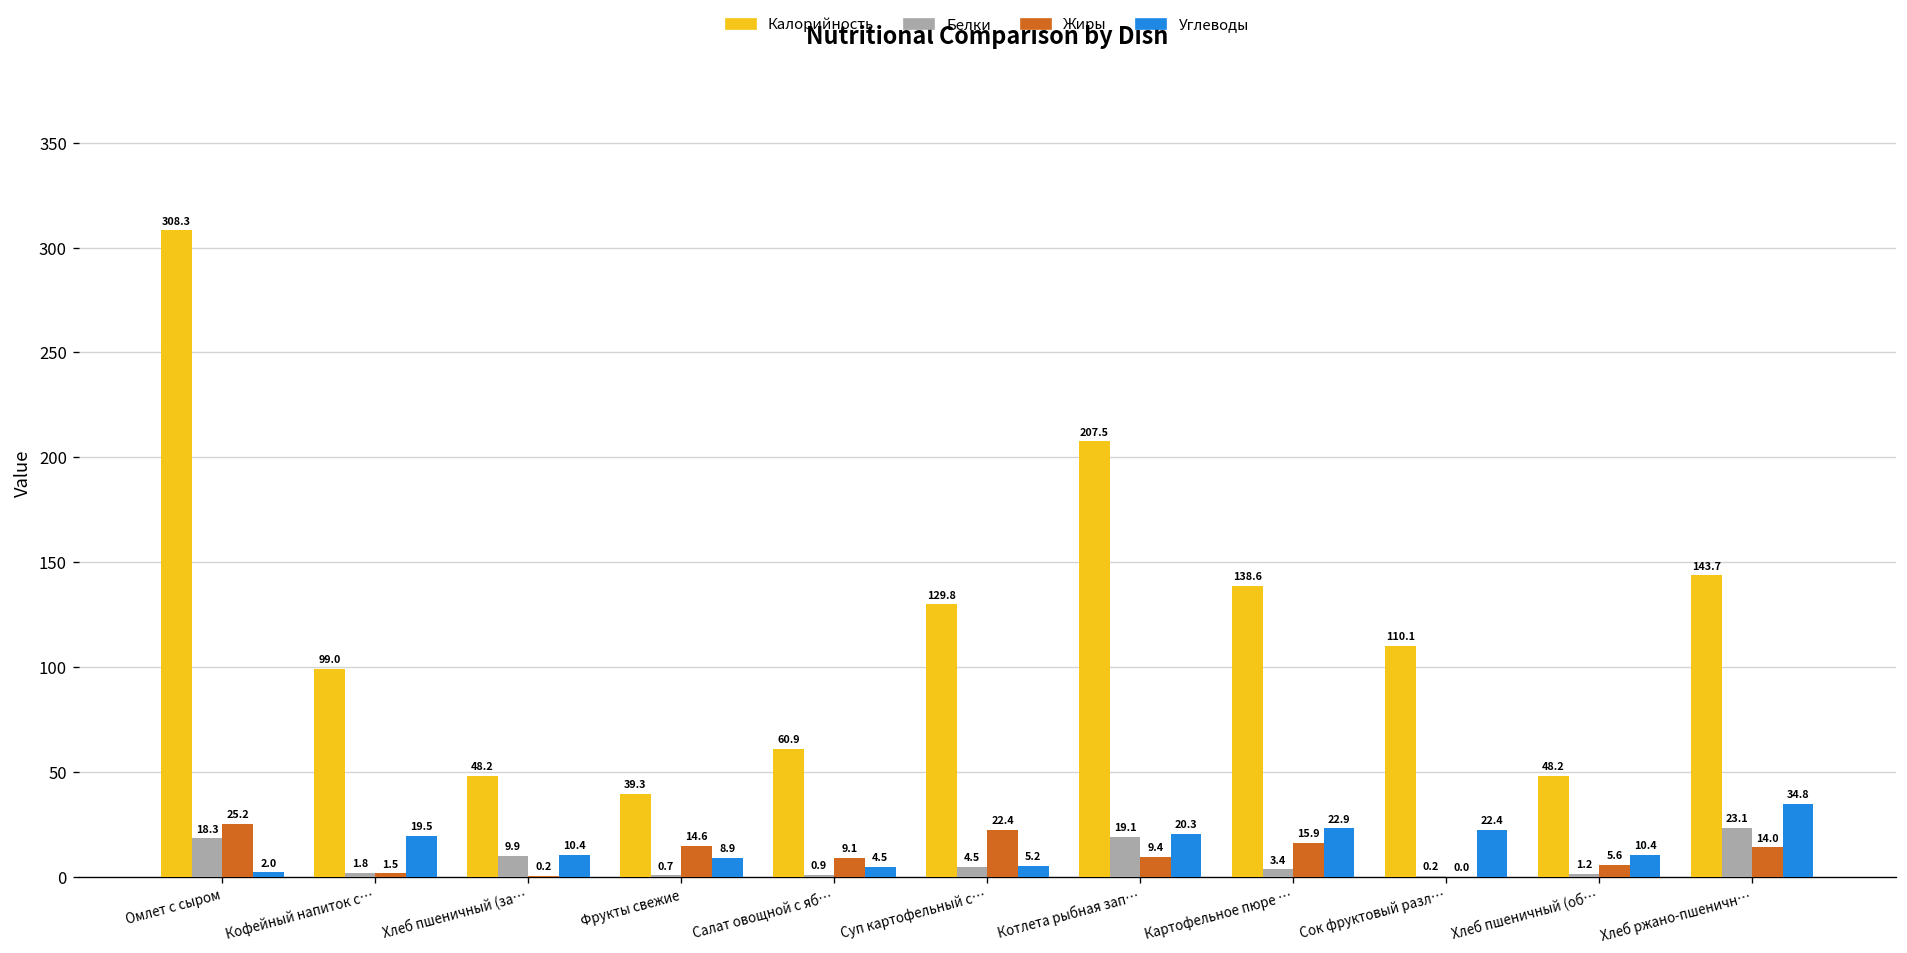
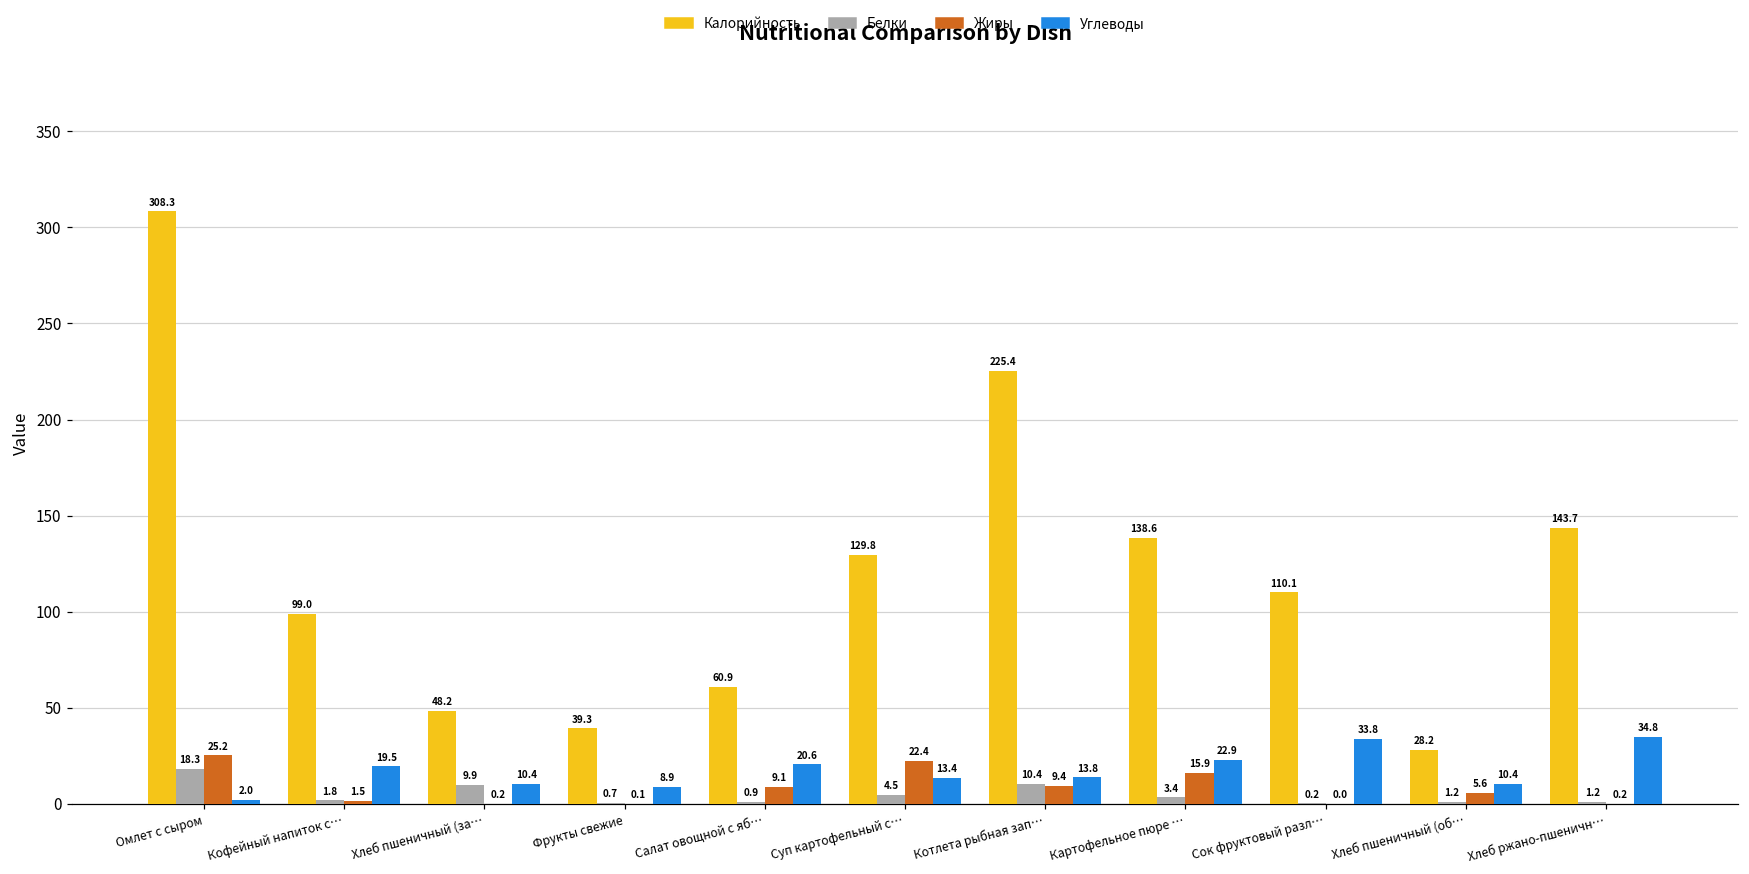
Жиры, Фрукты свежие: 14.6 -> 0.1
Углеводы, Салат овощной с яб…: 4.5 -> 20.6
Углеводы, Суп картофельный с…: 5.2 -> 13.4
Калорийность, Котлета рыбная зап…: 207.5 -> 225.4
Белки, Котлета рыбная зап…: 19.1 -> 10.4
Углеводы, Котлета рыбная зап…: 20.3 -> 13.8
Углеводы, Сок фруктовый разл…: 22.4 -> 33.8
Калорийность, Хлеб пшеничный (об…: 48.2 -> 28.2
Белки, Хлеб ржано-пшеничн…: 23.1 -> 1.2
Жиры, Хлеб ржано-пшеничн…: 14.0 -> 0.2
